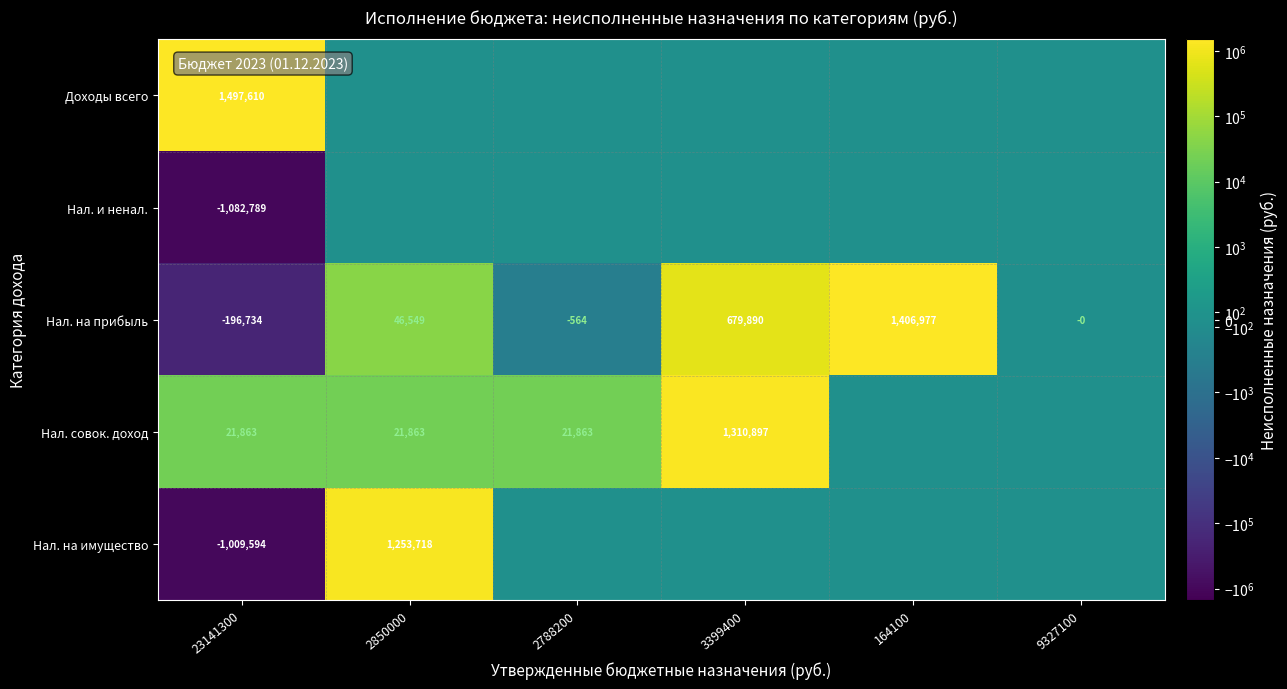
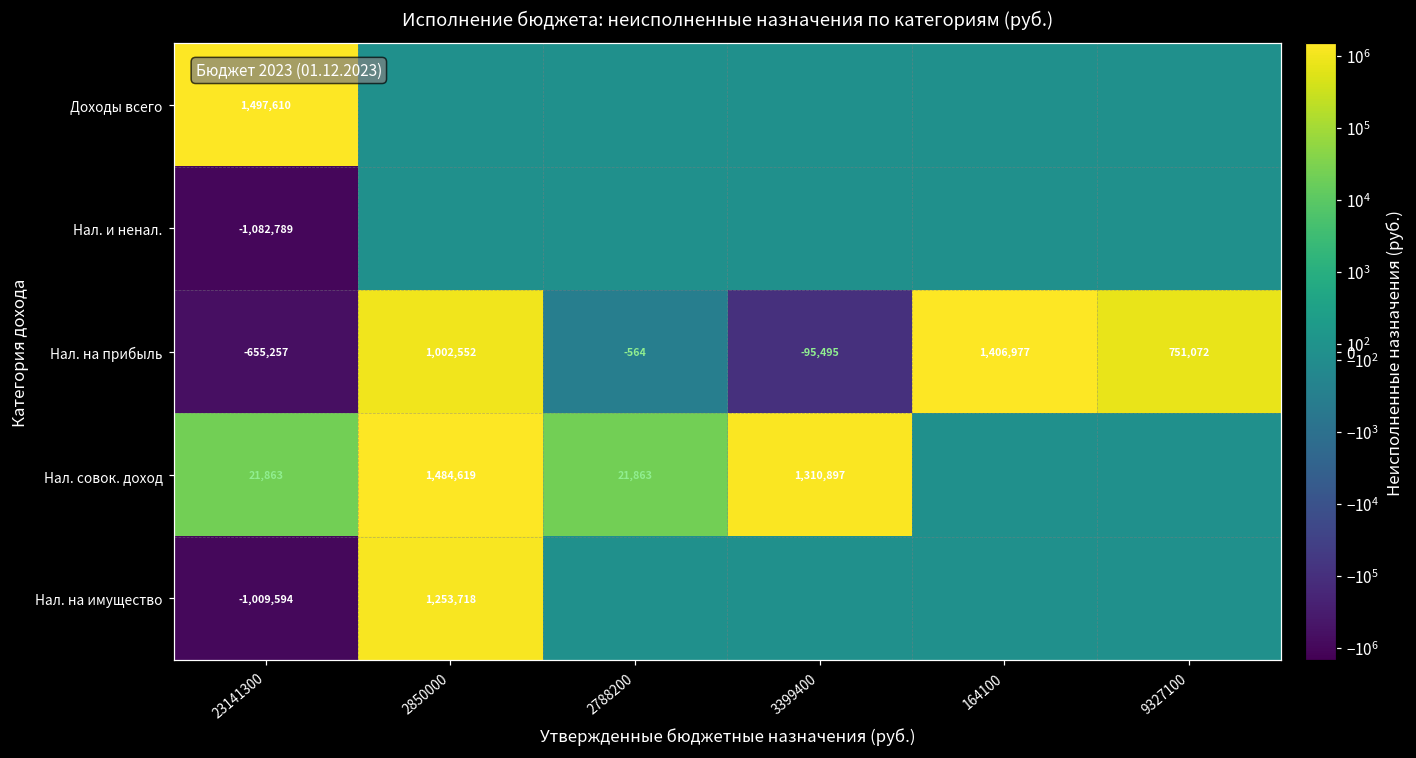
Нал. на прибыль, 23141300: -196,734 -> -655,257
Нал. на прибыль, 2850000: 46,549 -> 1,002,552
Нал. на прибыль, 3399400: 679,890 -> -95,495
Нал. на прибыль, 9327100: -0 -> 751,072
Нал. совок. доход, 2850000: 21,863 -> 1,484,619
